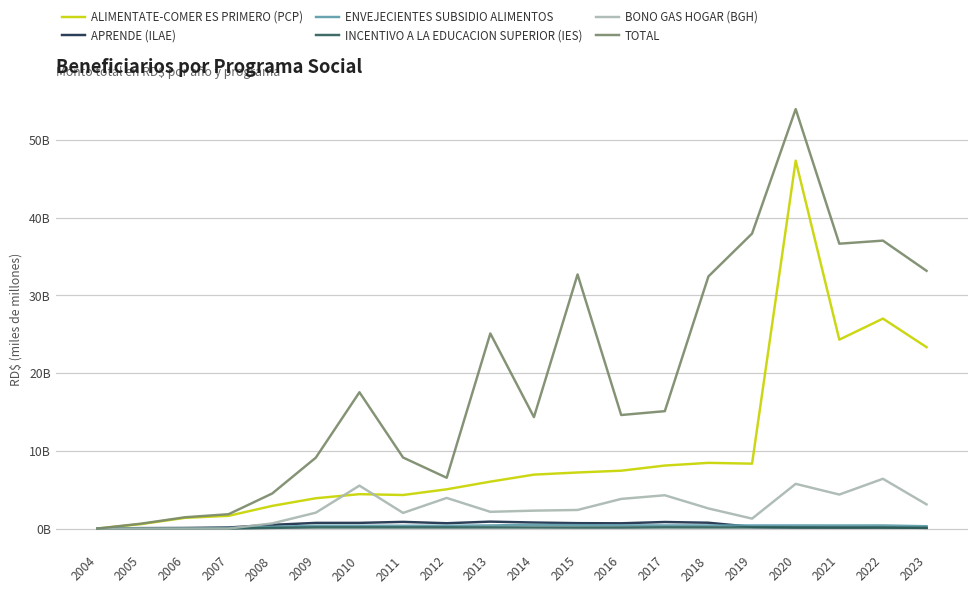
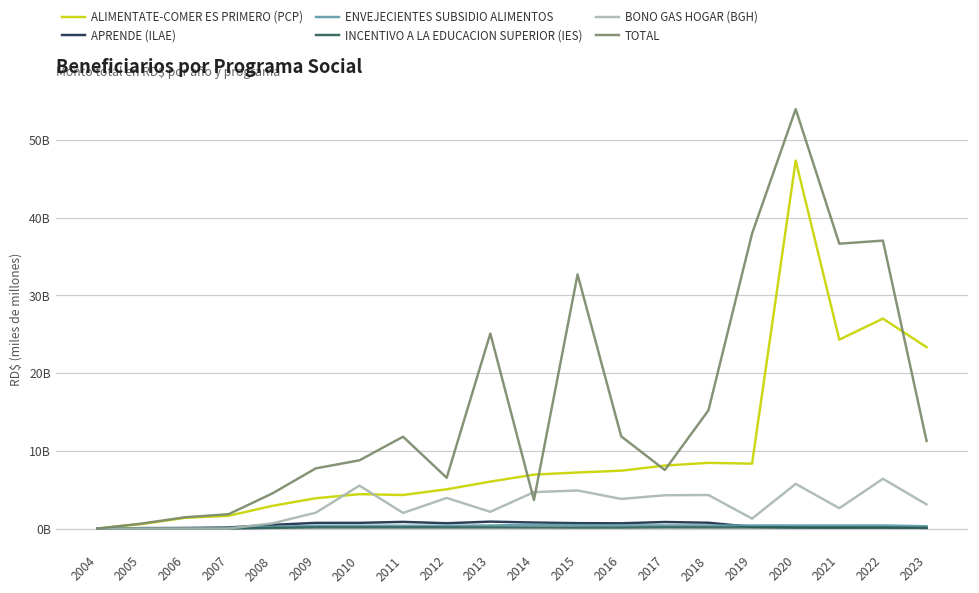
TOTAL, 2009: 9000000000 -> 8000000000
TOTAL, 2010: 18000000000 -> 9000000000
TOTAL, 2011: 9000000000 -> 12000000000
BONO GAS HOGAR (BGH), 2014: 2000000000 -> 5000000000
TOTAL, 2014: 14000000000 -> 4000000000
BONO GAS HOGAR (BGH), 2015: 2000000000 -> 5000000000
TOTAL, 2016: 15000000000 -> 12000000000
TOTAL, 2017: 15000000000 -> 8000000000
BONO GAS HOGAR (BGH), 2018: 3000000000 -> 4000000000
TOTAL, 2018: 32000000000 -> 15000000000
BONO GAS HOGAR (BGH), 2021: 4000000000 -> 3000000000
TOTAL, 2023: 33000000000 -> 11000000000
